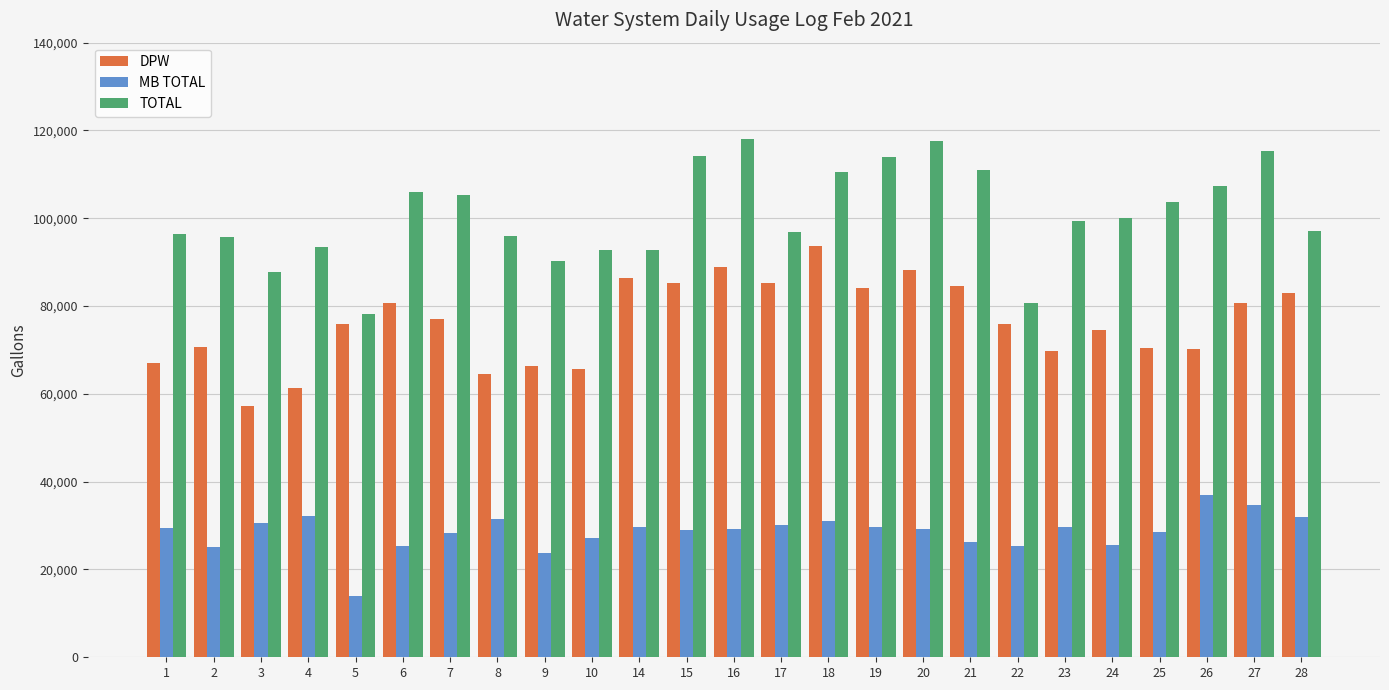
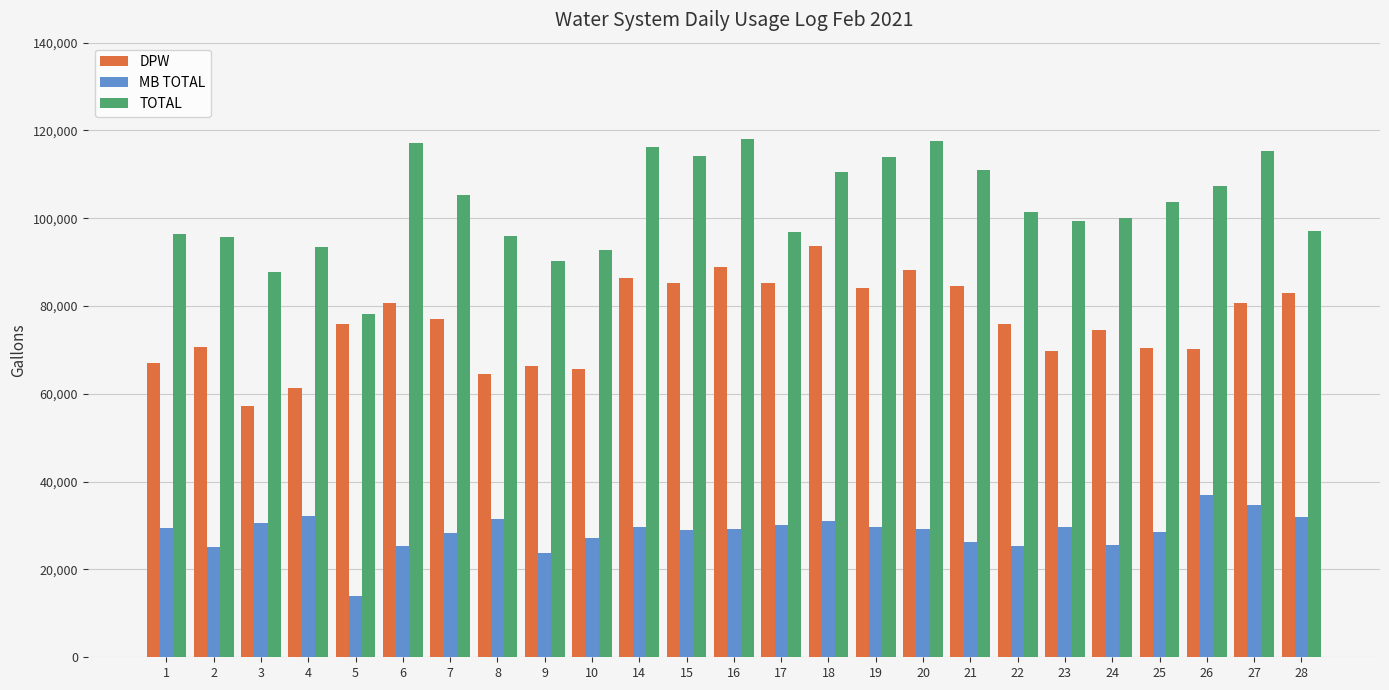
TOTAL, 6: 106,000 -> 117,000
TOTAL, 14: 93,000 -> 116,000
TOTAL, 22: 81,000 -> 101,000
